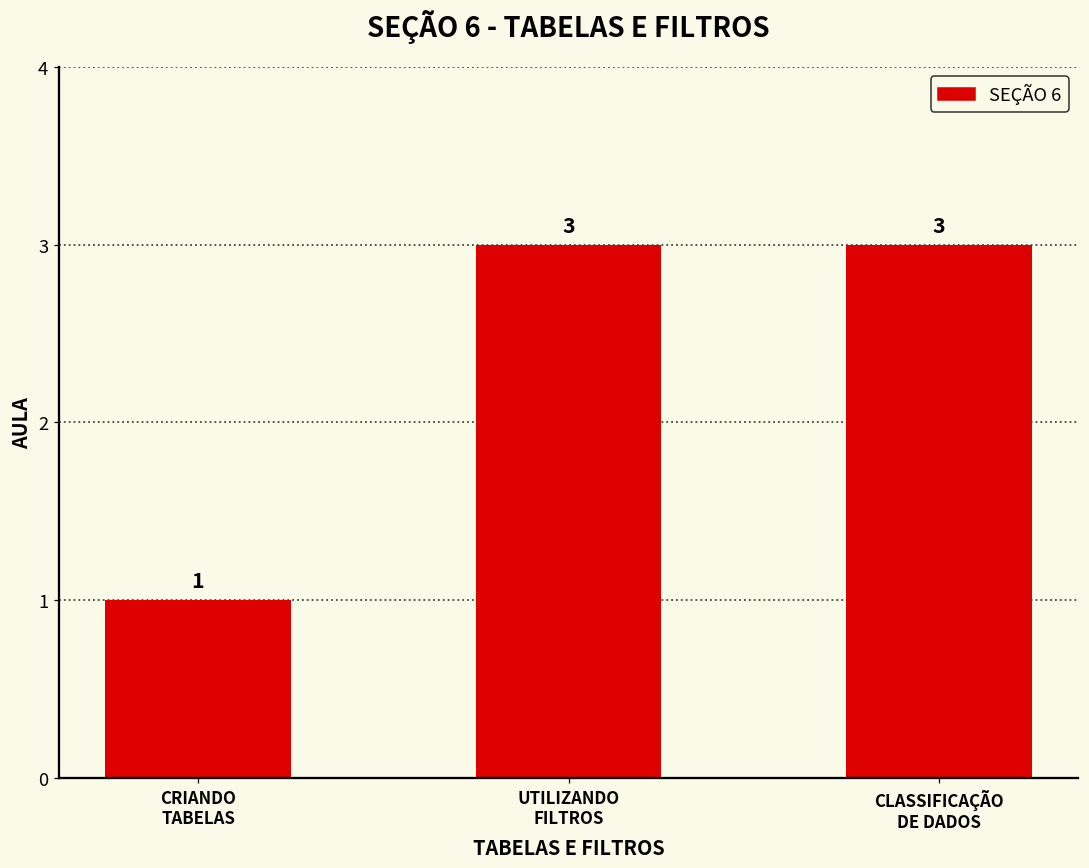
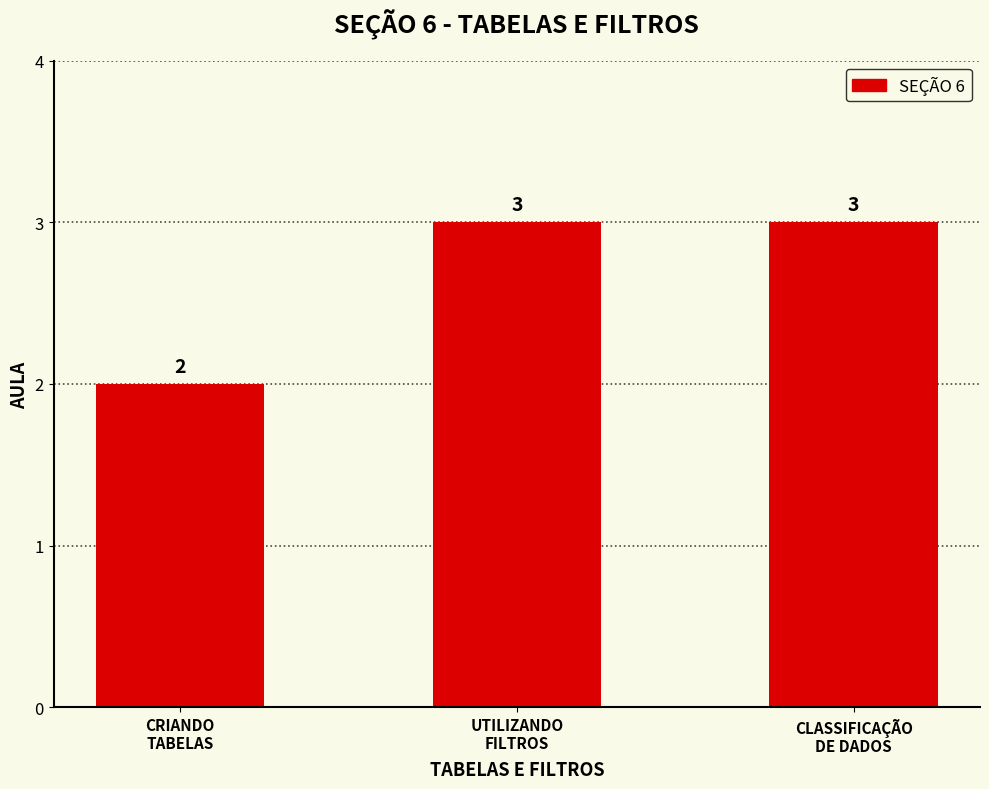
CRIANDO TABELAS: 1 -> 2
